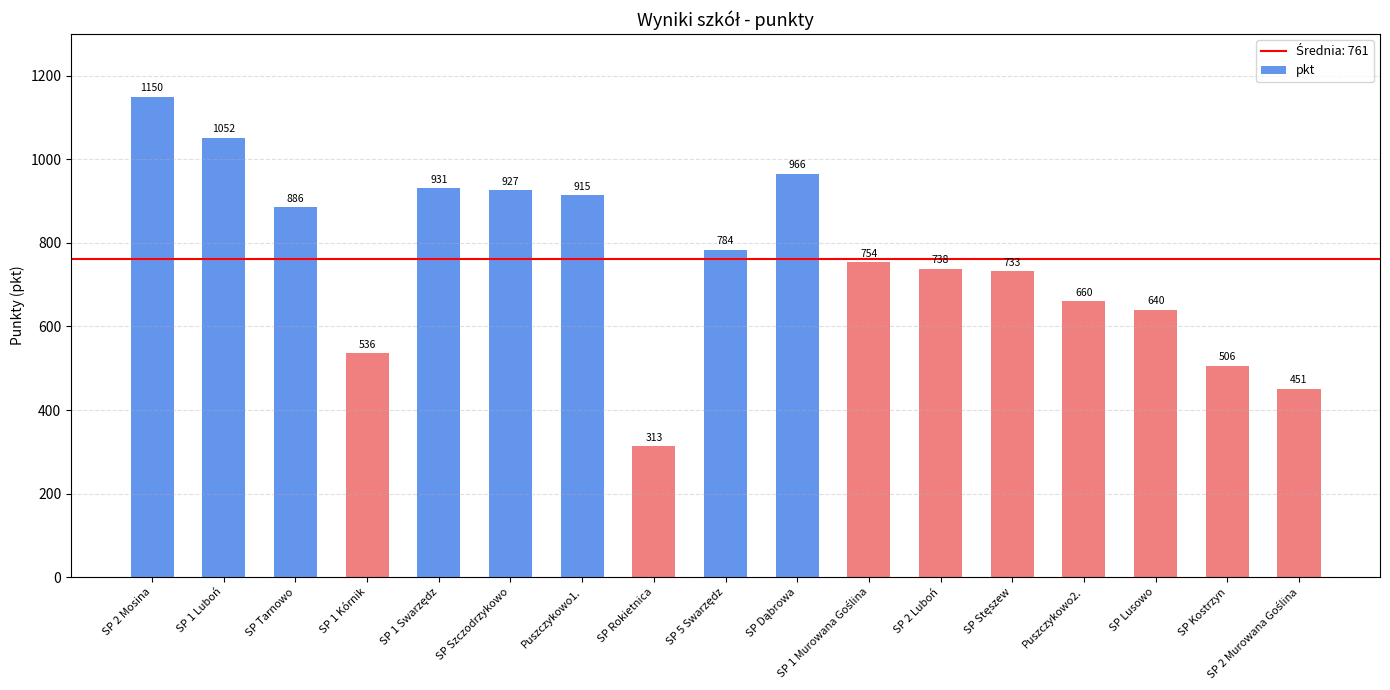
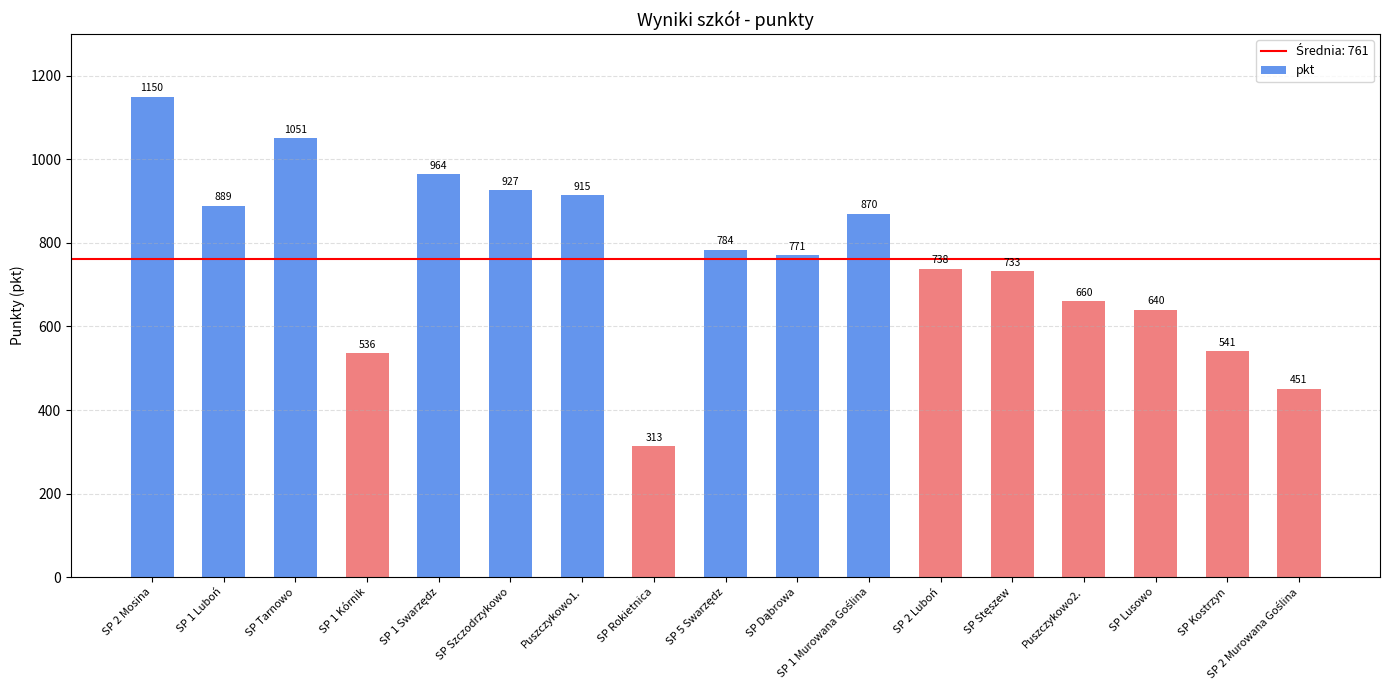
SP 1 Luboń: 1052 -> 889
SP Tarnowo: 886 -> 1051
SP 1 Swarzędz: 931 -> 964
SP Dąbrowa: 966 -> 771
SP 1 Murowana Goślina: 754 -> 870
SP Kostrzyn: 506 -> 541
